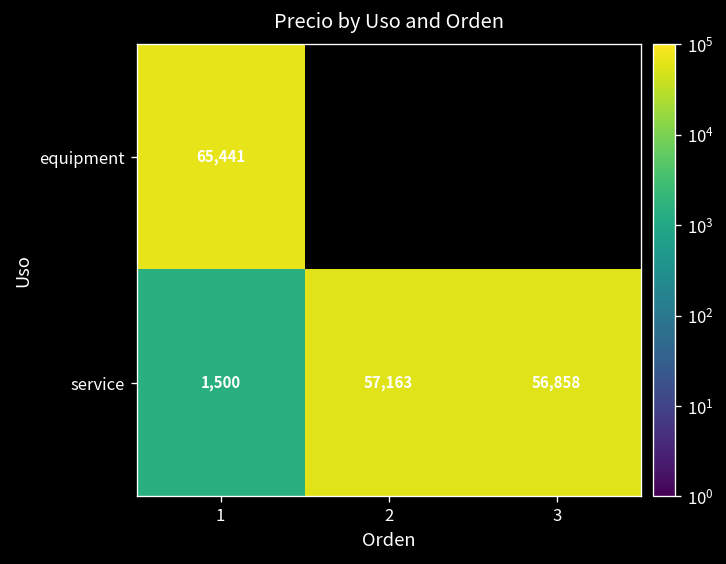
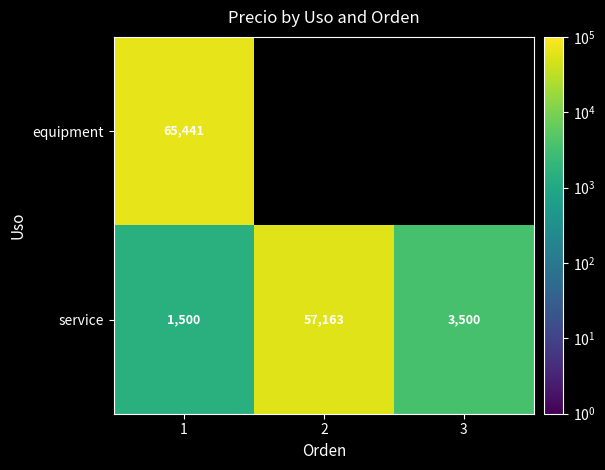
service, 3: 56,858 -> 3,500
